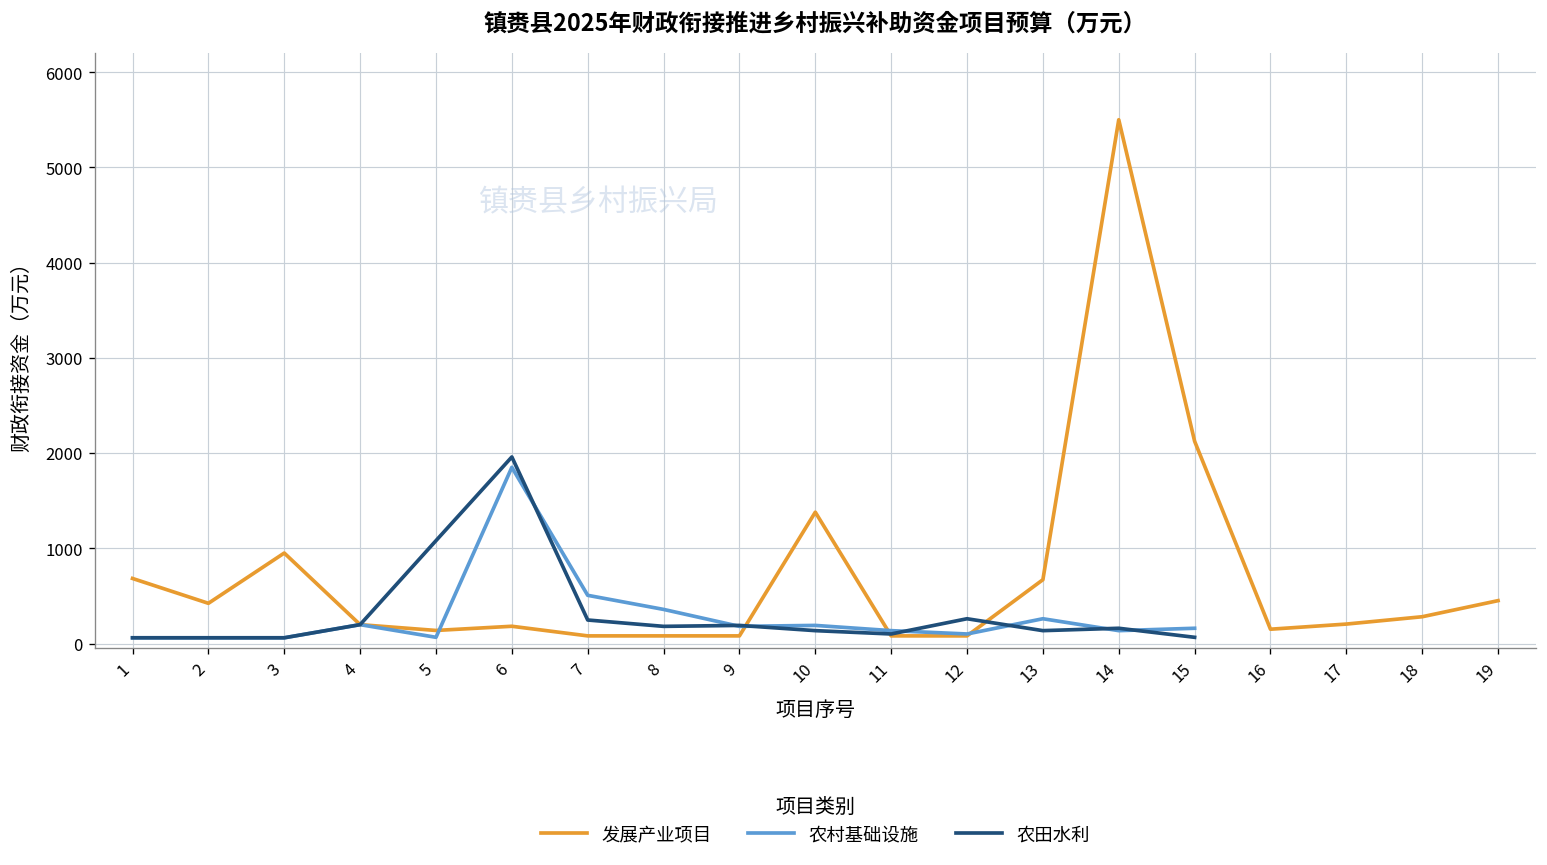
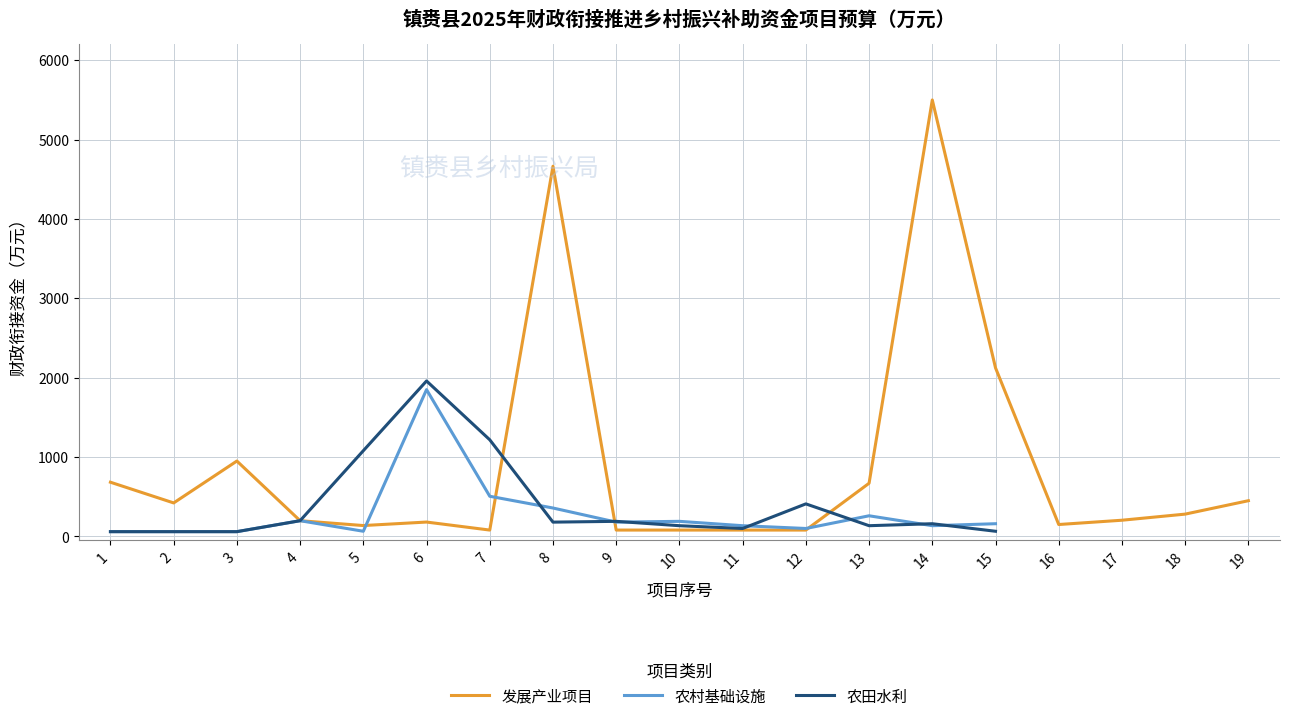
农田水利, 7: 200 -> 1200
发展产业项目, 8: 100 -> 4700
发展产业项目, 10: 1400 -> 100
农田水利, 12: 300 -> 400
